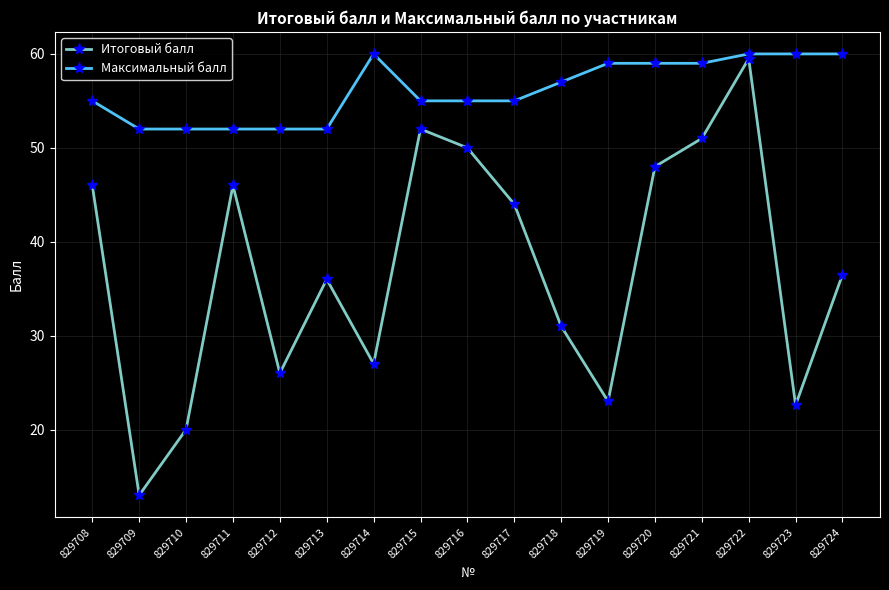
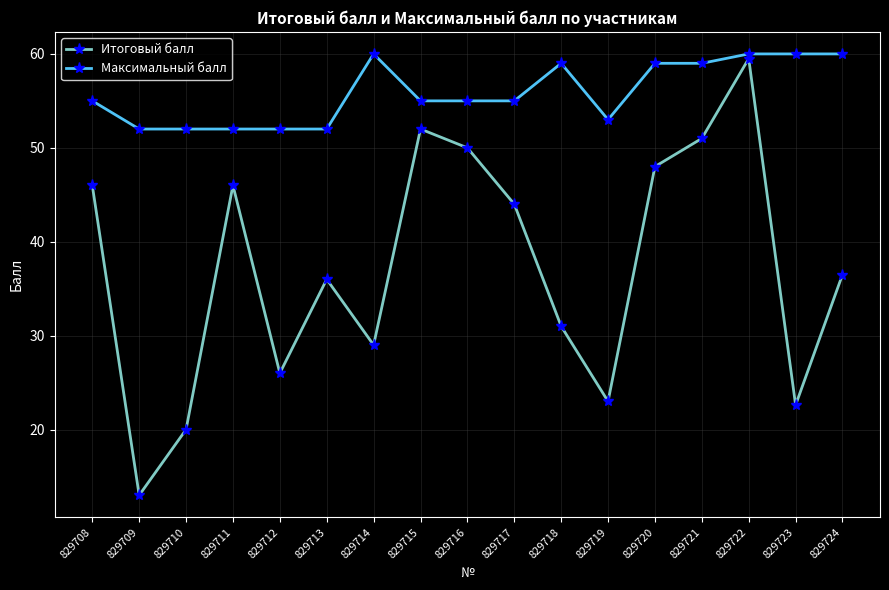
Итоговый балл, 829714: 27 -> 29
Максимальный балл, 829718: 57 -> 59
Максимальный балл, 829719: 59 -> 53
